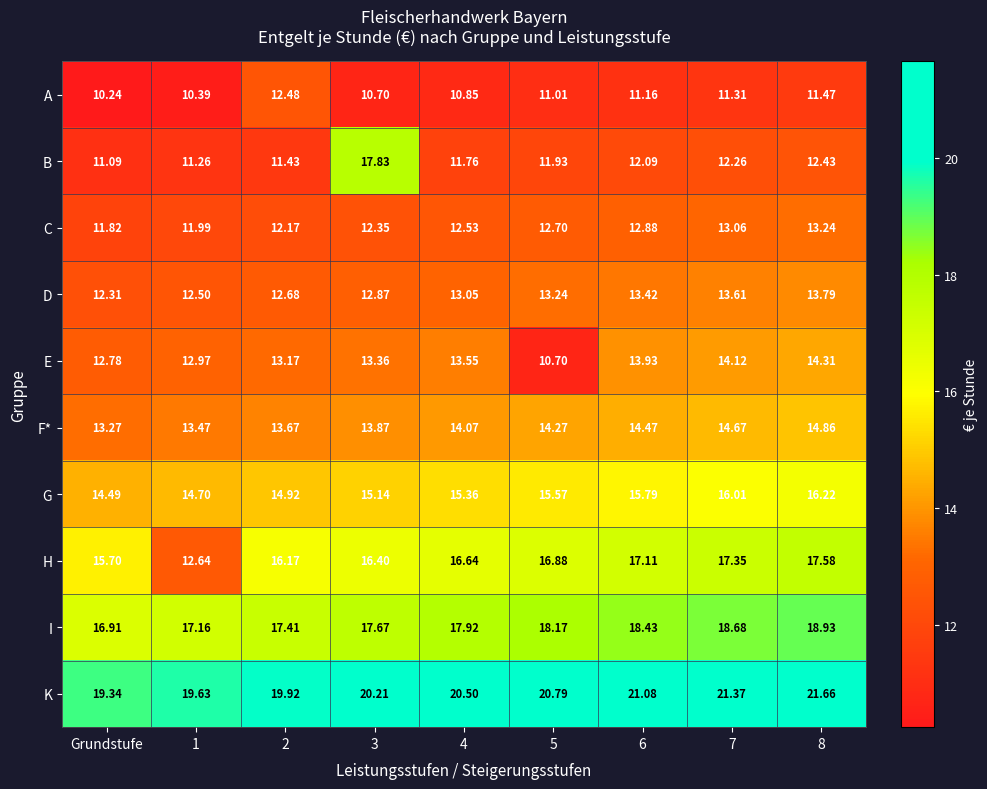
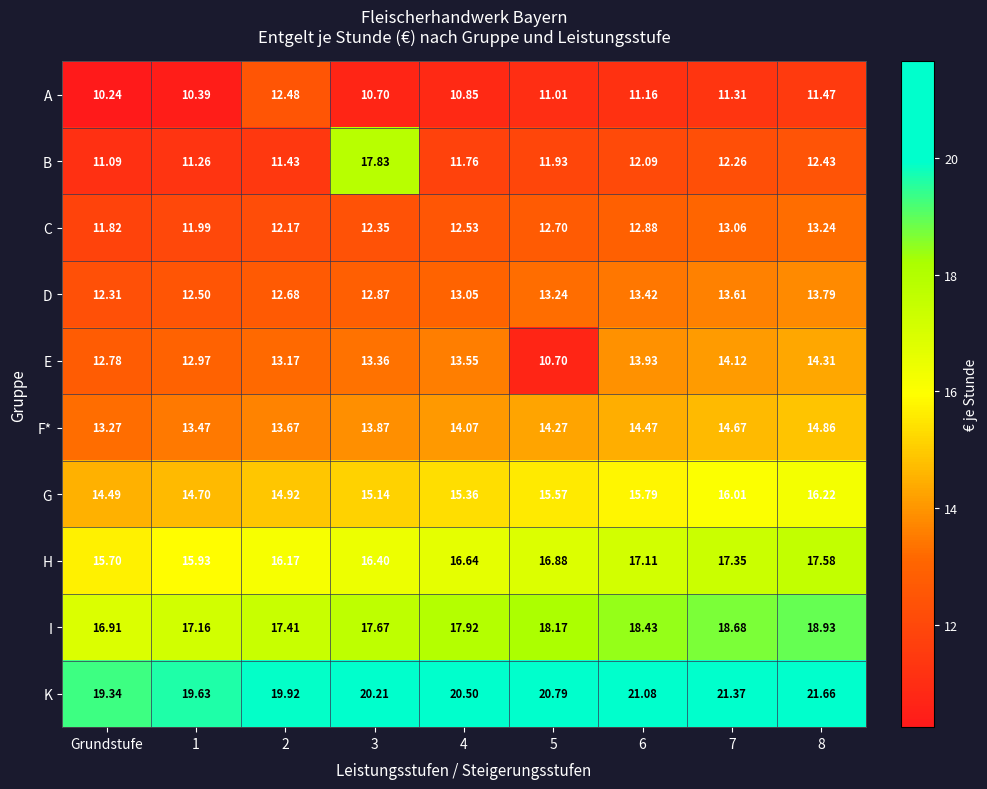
H, 1: 12.64 -> 15.93
